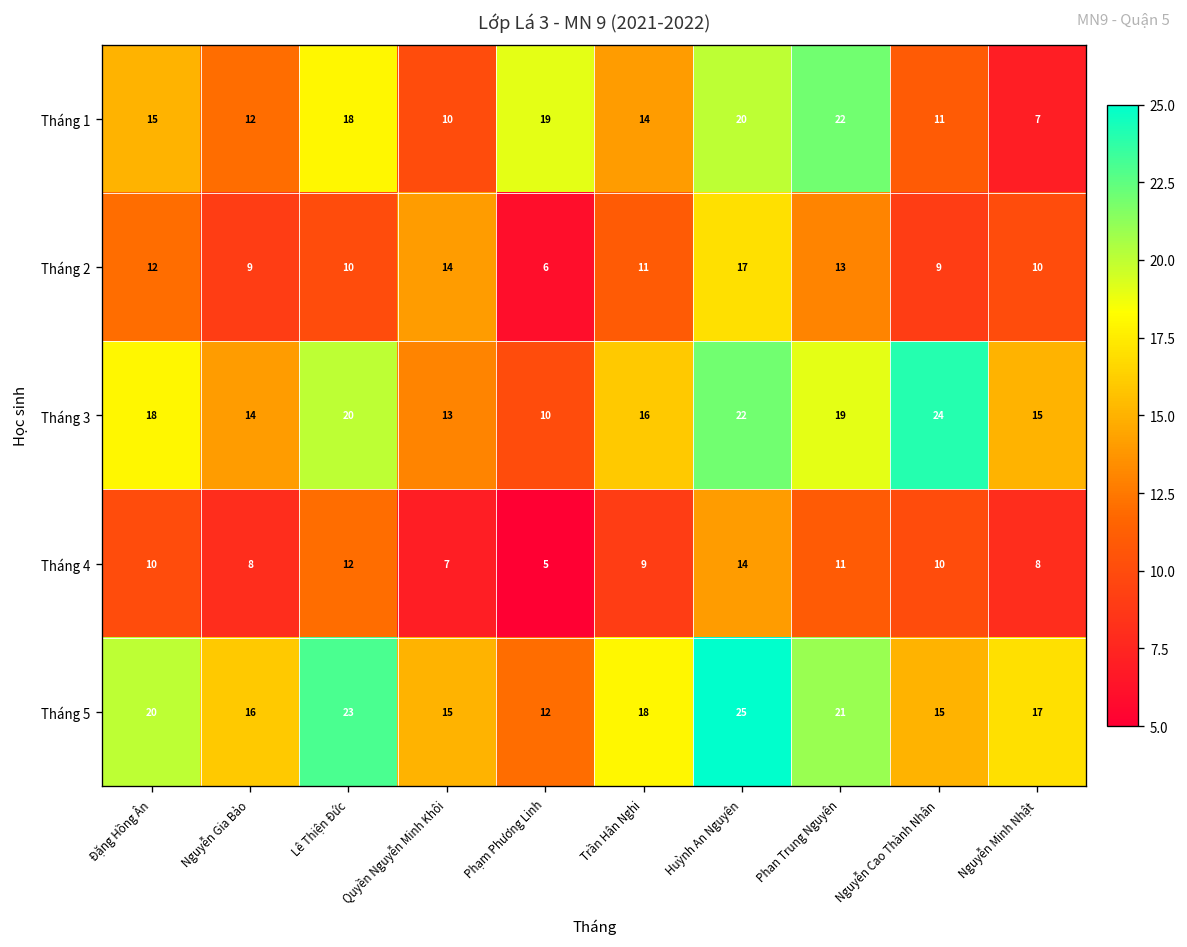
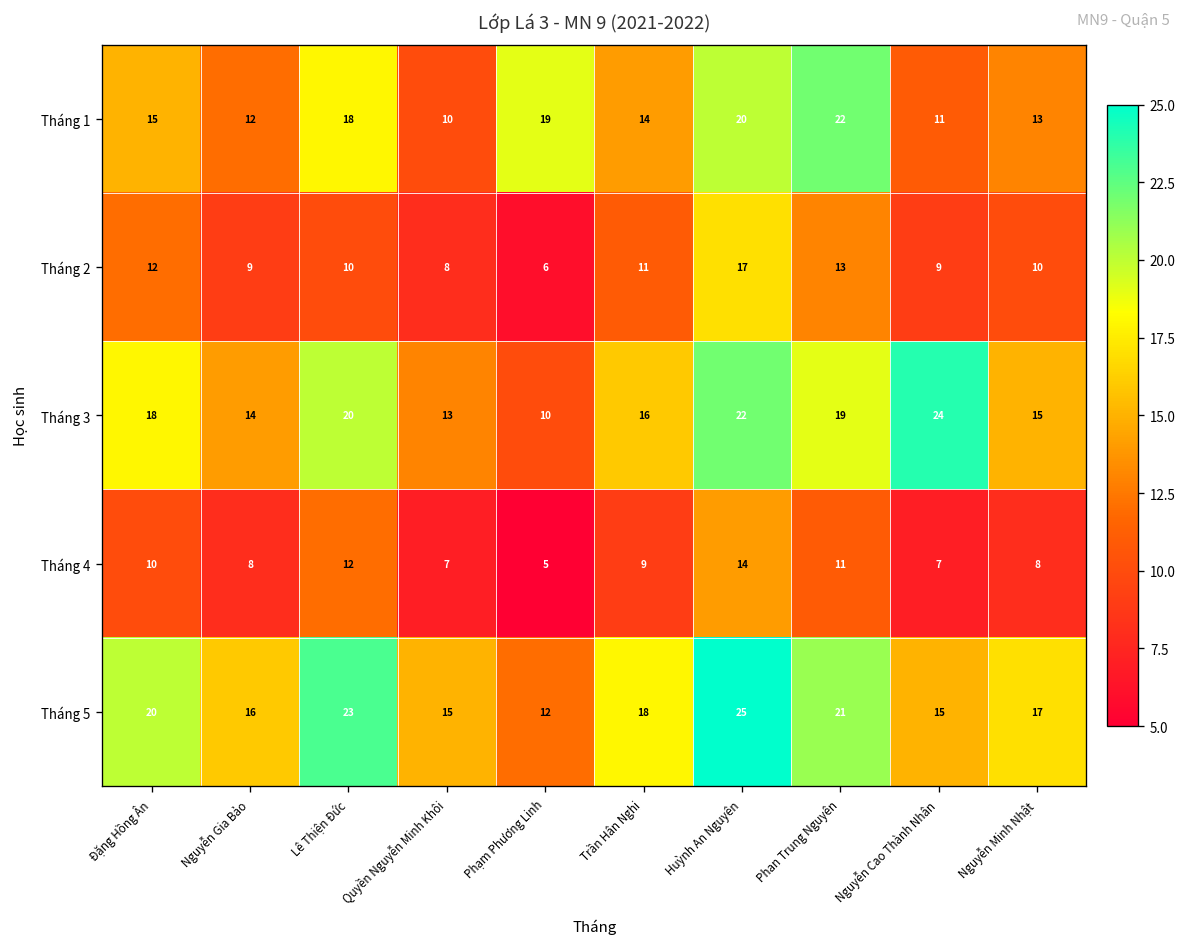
Tháng 1, Nguyễn Minh Nhật: 7 -> 13
Tháng 2, Quyền Nguyễn Minh Khôi: 14 -> 8
Tháng 4, Nguyễn Cao Thành Nhân: 10 -> 7
